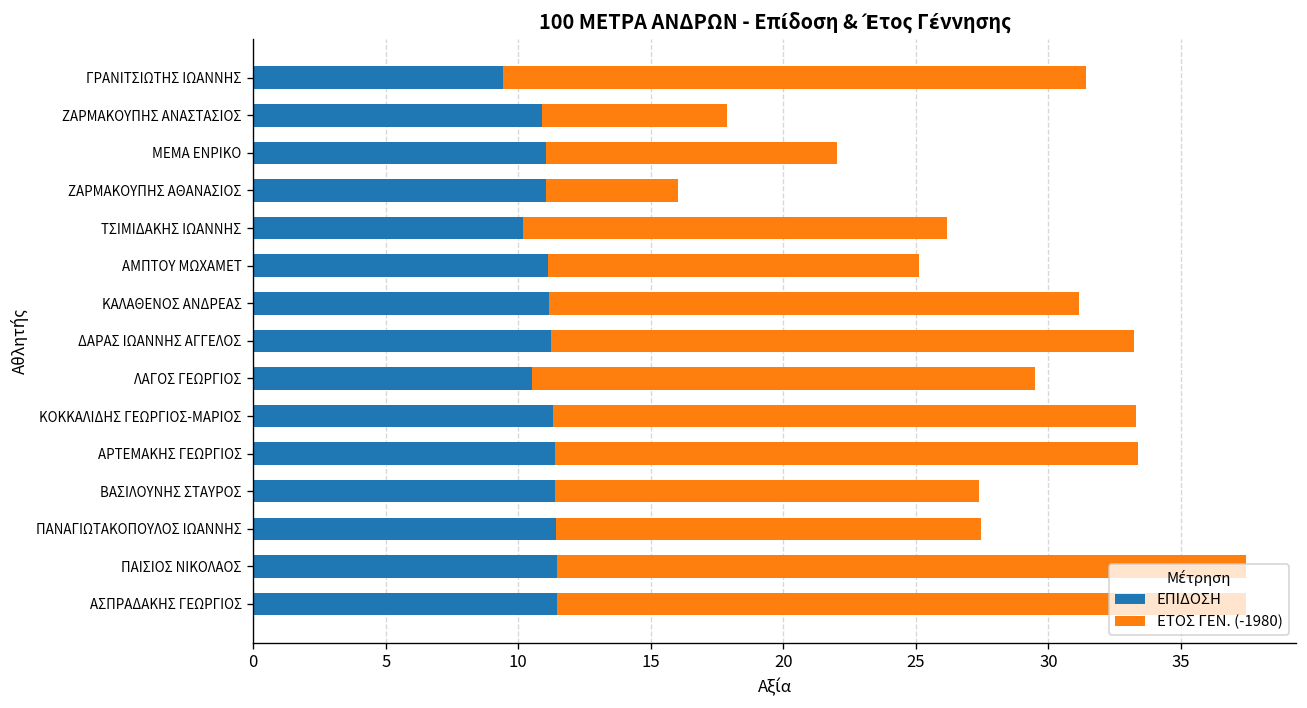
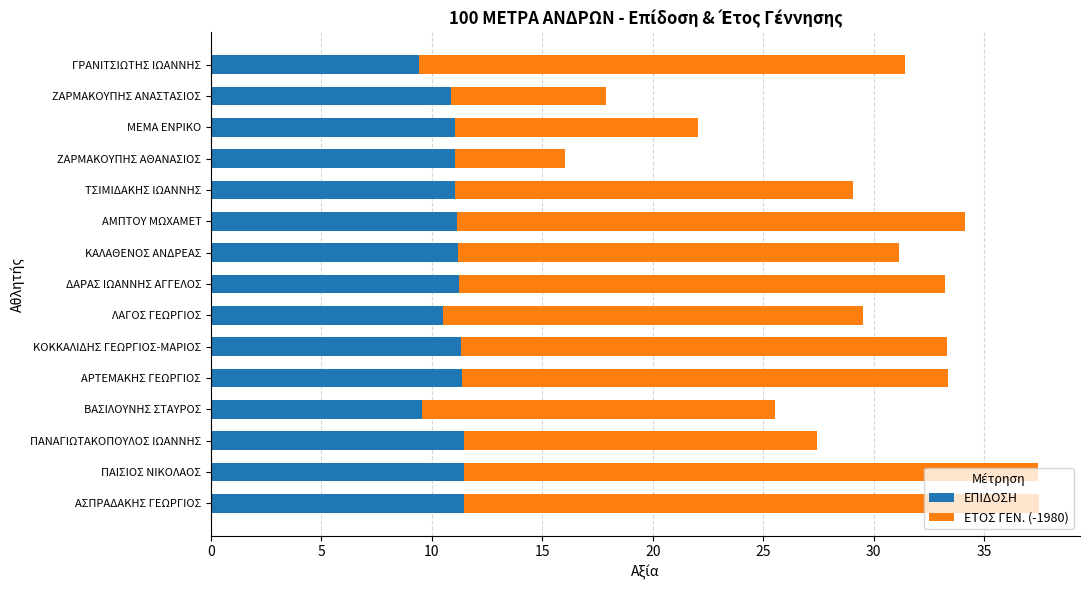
ΕΠΙΔΟΣΗ, ΤΣΙΜΙΔΑΚΗΣ ΙΩΑΝΝΗΣ: 10.2 -> 11.1
ΕΤΟΣ ΓΕΝ. (-1980), ΤΣΙΜΙΔΑΚΗΣ ΙΩΑΝΝΗΣ: 16.0 -> 18.0
ΕΤΟΣ ΓΕΝ. (-1980), ΑΜΠΤΟΥ ΜΩΧΑΜΕΤ: 14.0 -> 23.0
ΕΠΙΔΟΣΗ, ΒΑΣΙΛΟΥΝΗΣ ΣΤΑΥΡΟΣ: 11.4 -> 9.5
